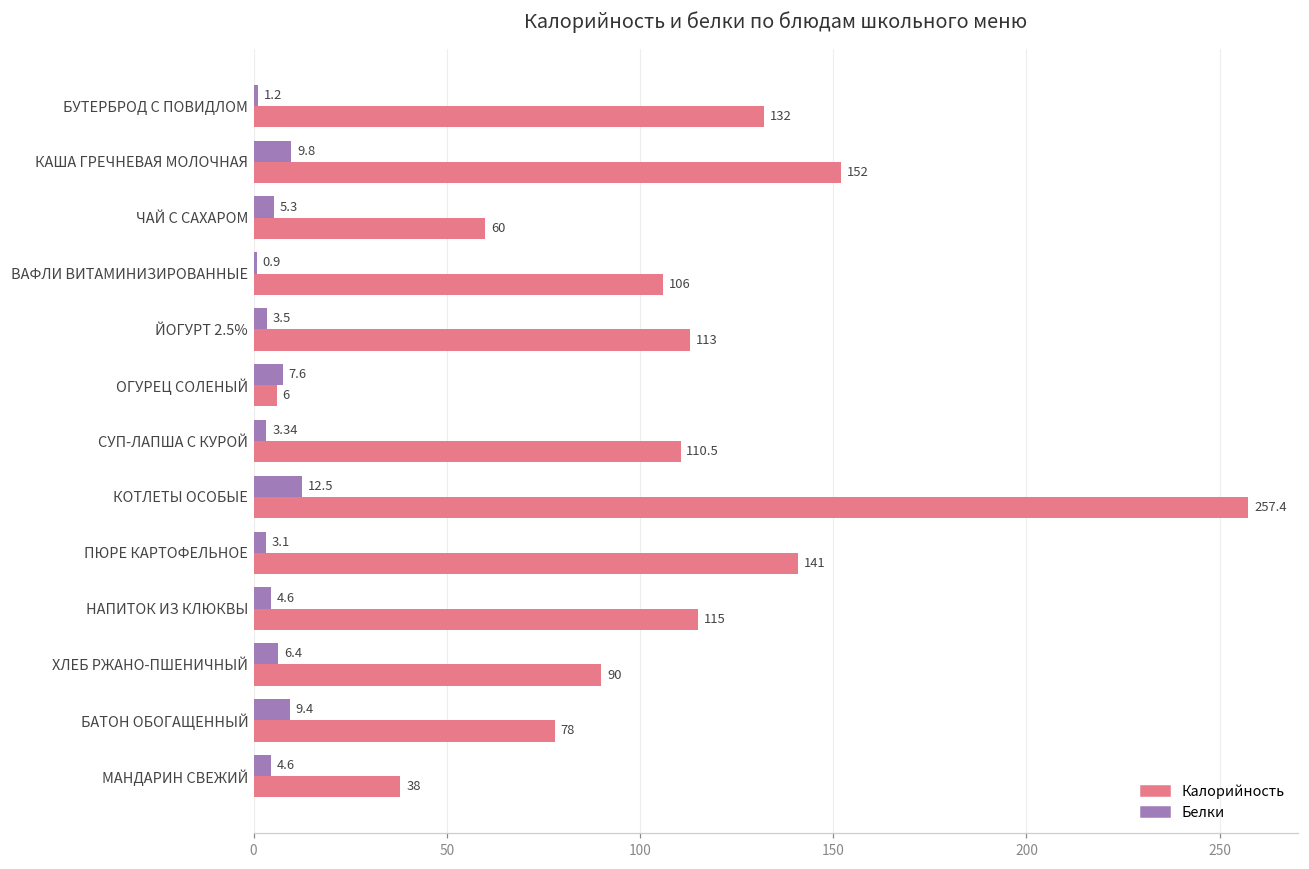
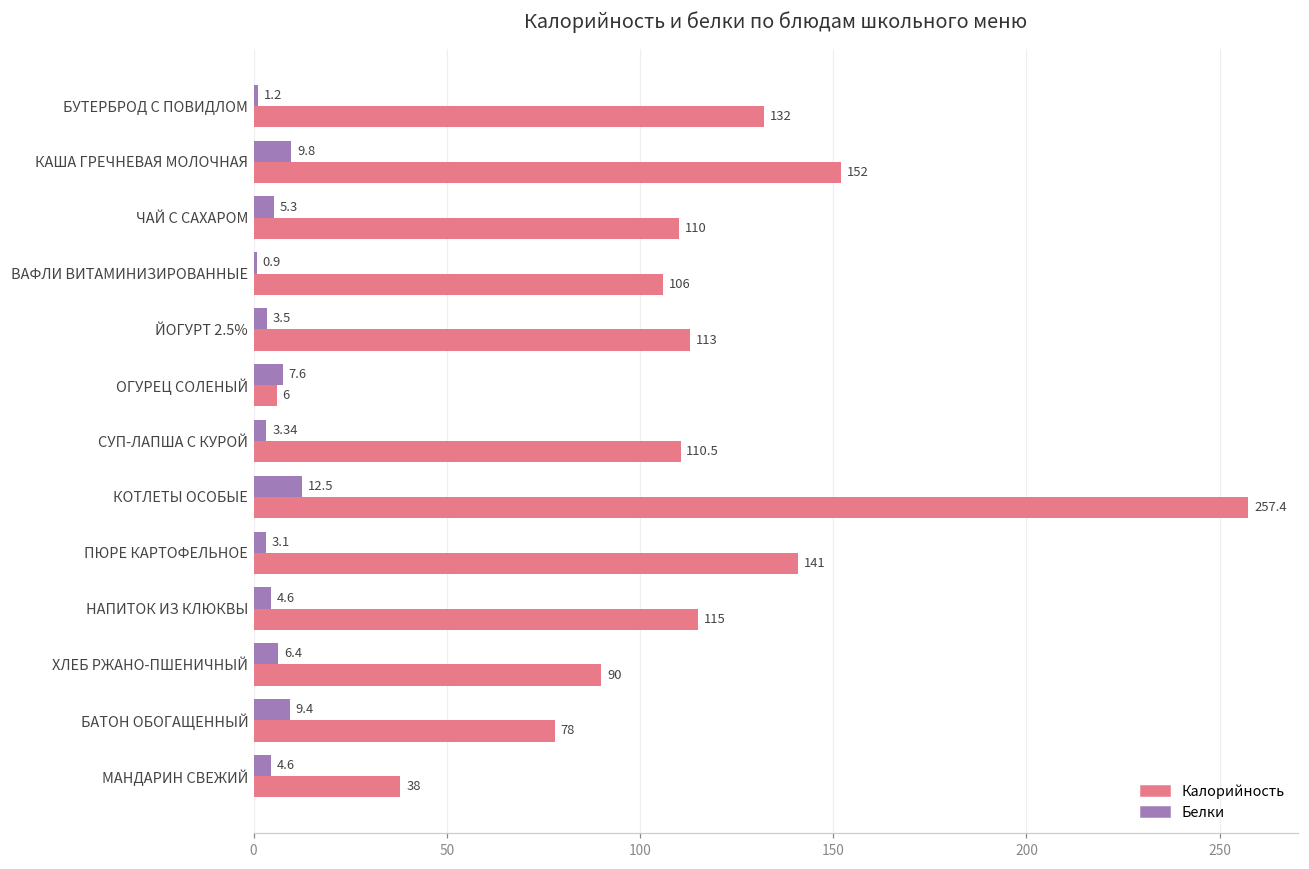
Калорийность, ЧАЙ С САХАРОМ: 60 -> 110
